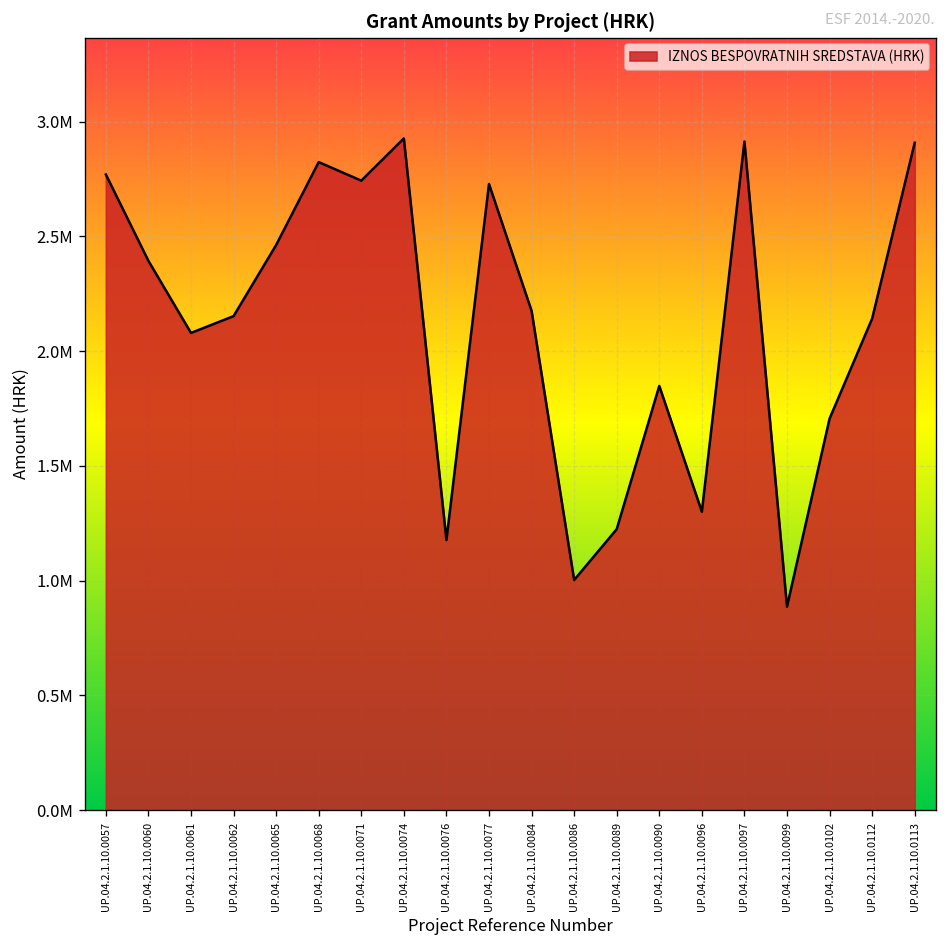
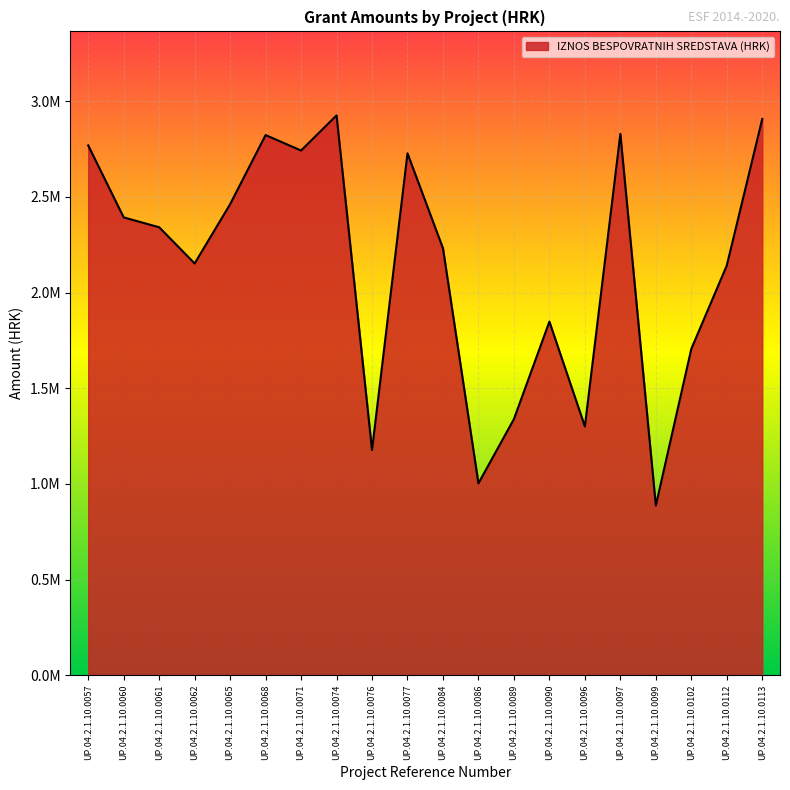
UP.04.2.1.10.0061: 2080000 -> 2340000
UP.04.2.1.10.0084: 2180000 -> 2230000
UP.04.2.1.10.0089: 1220000 -> 1340000
UP.04.2.1.10.0097: 2910000 -> 2830000
